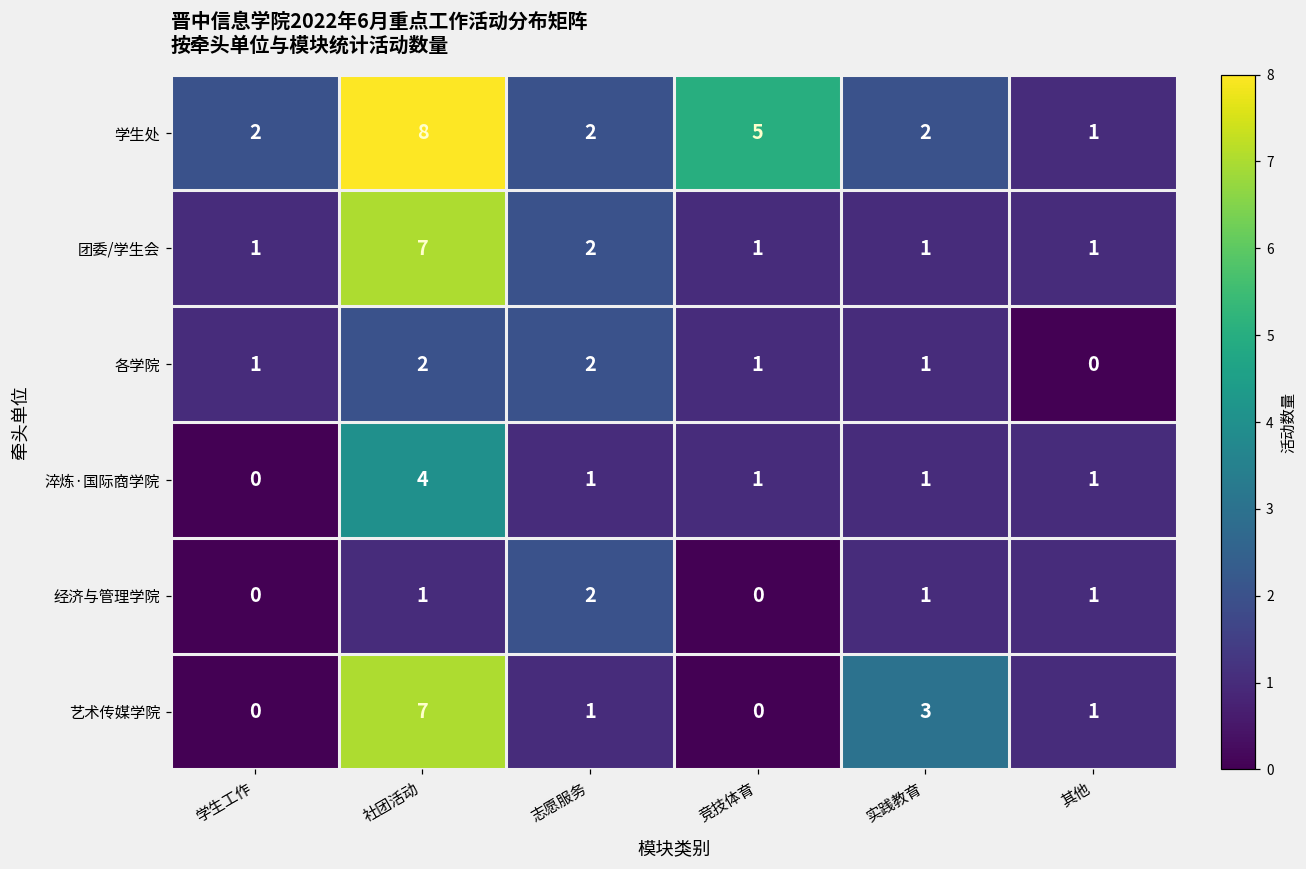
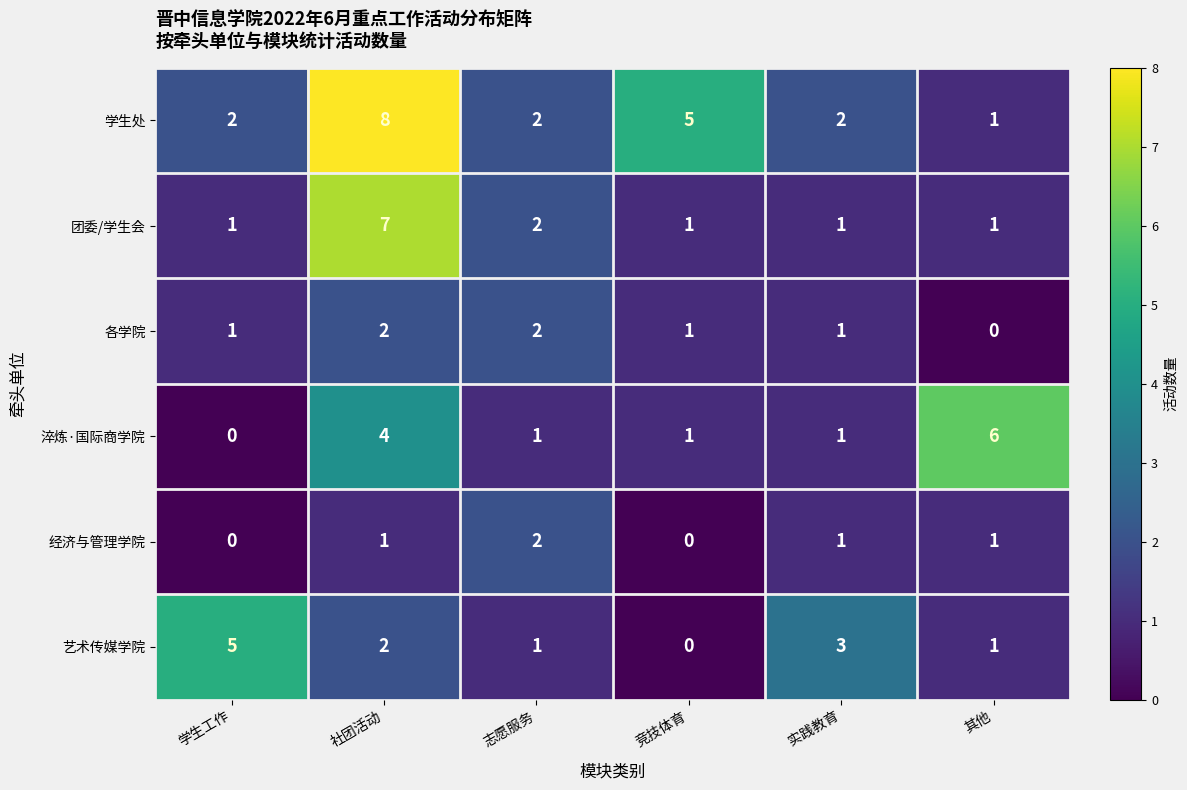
淬炼·国际商学院, 其他: 1 -> 6
艺术传媒学院, 学生工作: 0 -> 5
艺术传媒学院, 社团活动: 7 -> 2
